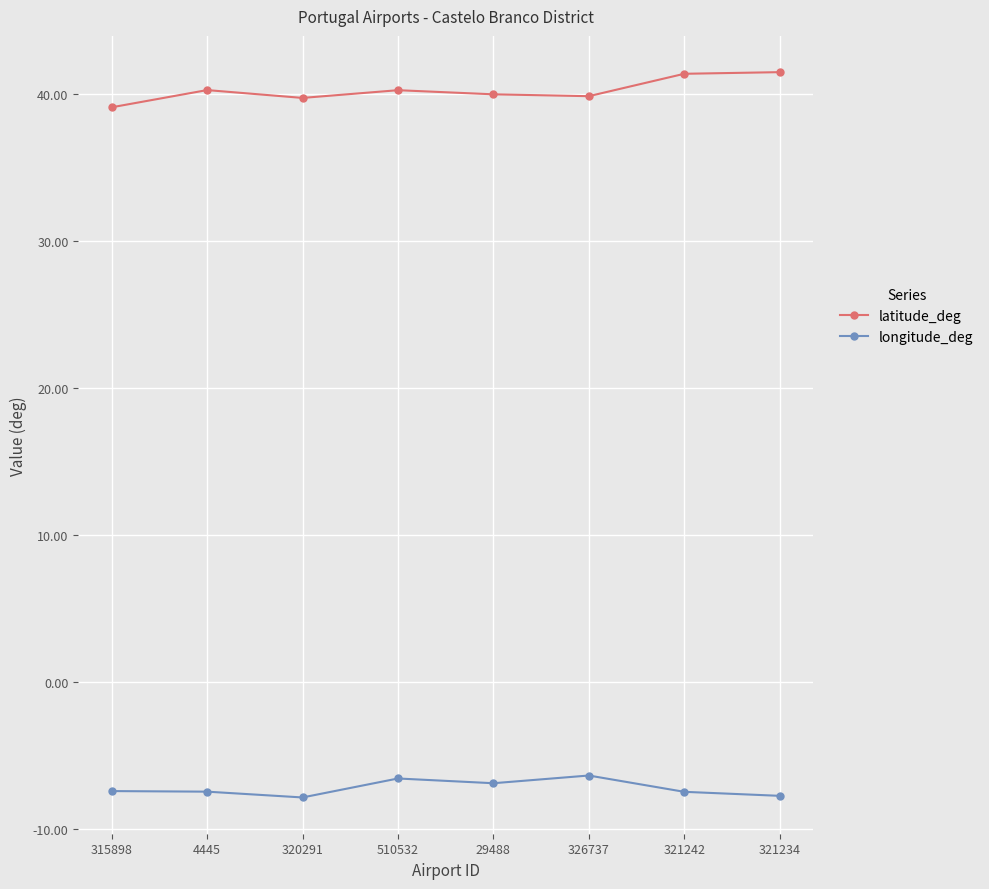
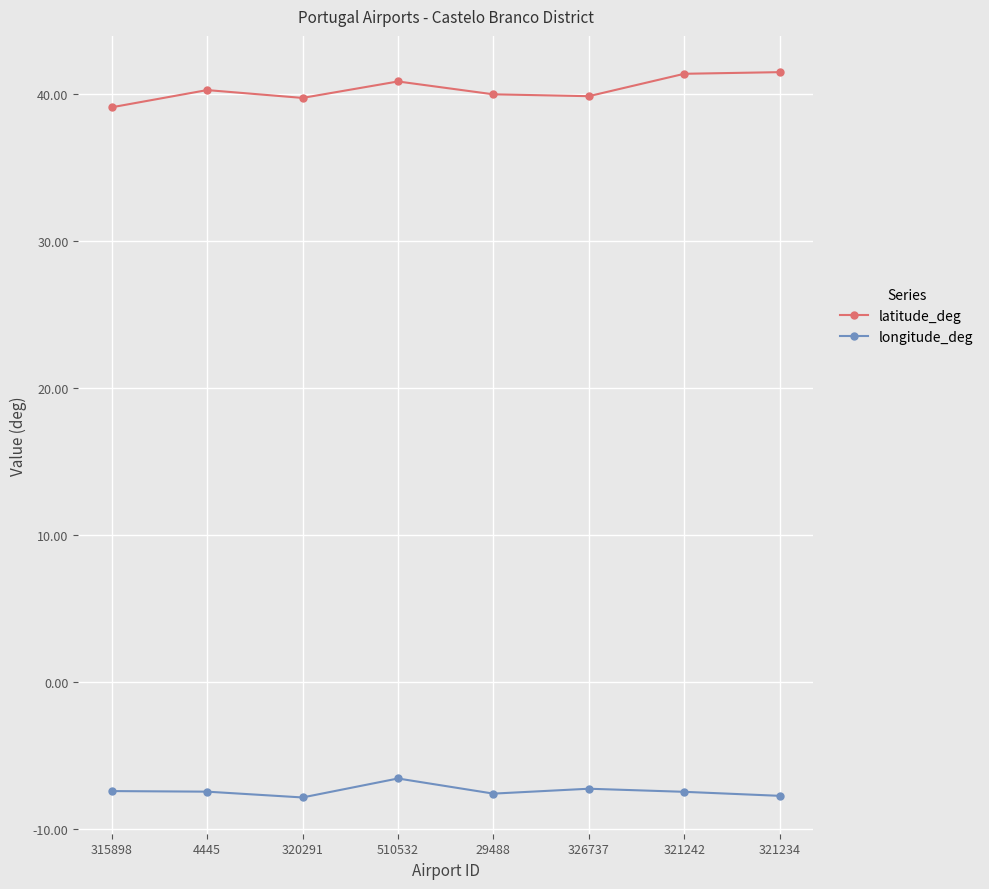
latitude_deg, 510532: 40.3 -> 40.9
longitude_deg, 29488: -6.9 -> -7.6
longitude_deg, 326737: -6.4 -> -7.3
